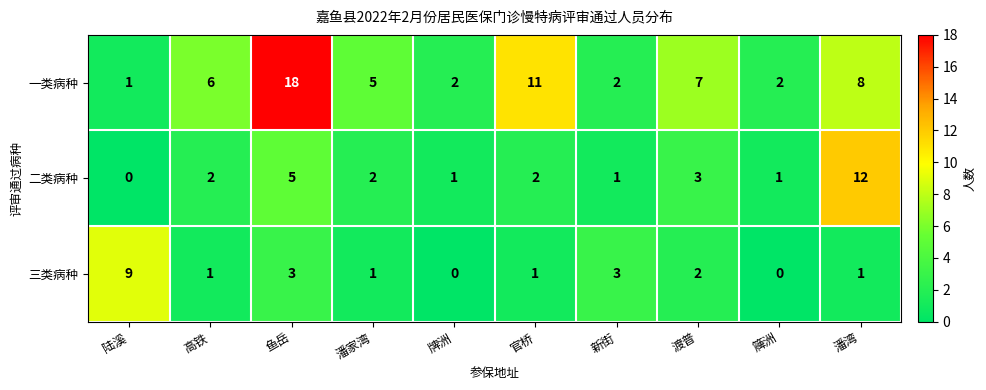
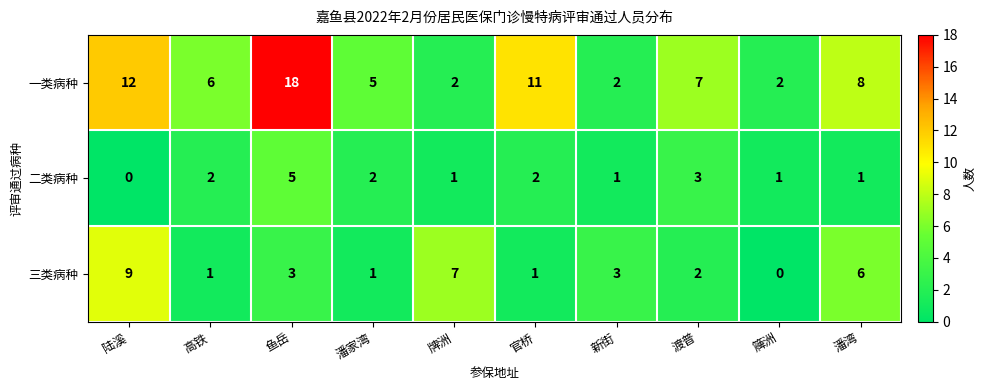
一类病种, 陆溪: 1 -> 12
二类病种, 潘湾: 12 -> 1
三类病种, 牌洲: 0 -> 7
三类病种, 潘湾: 1 -> 6
